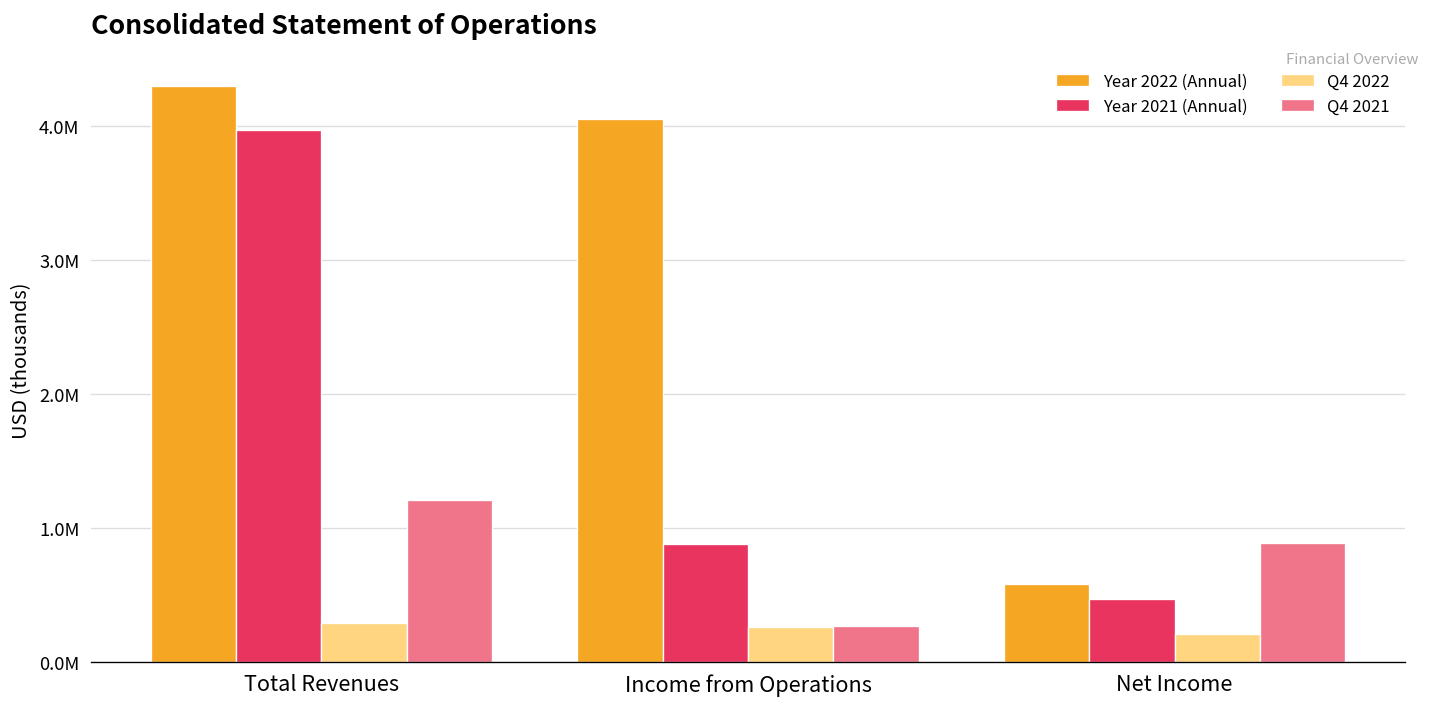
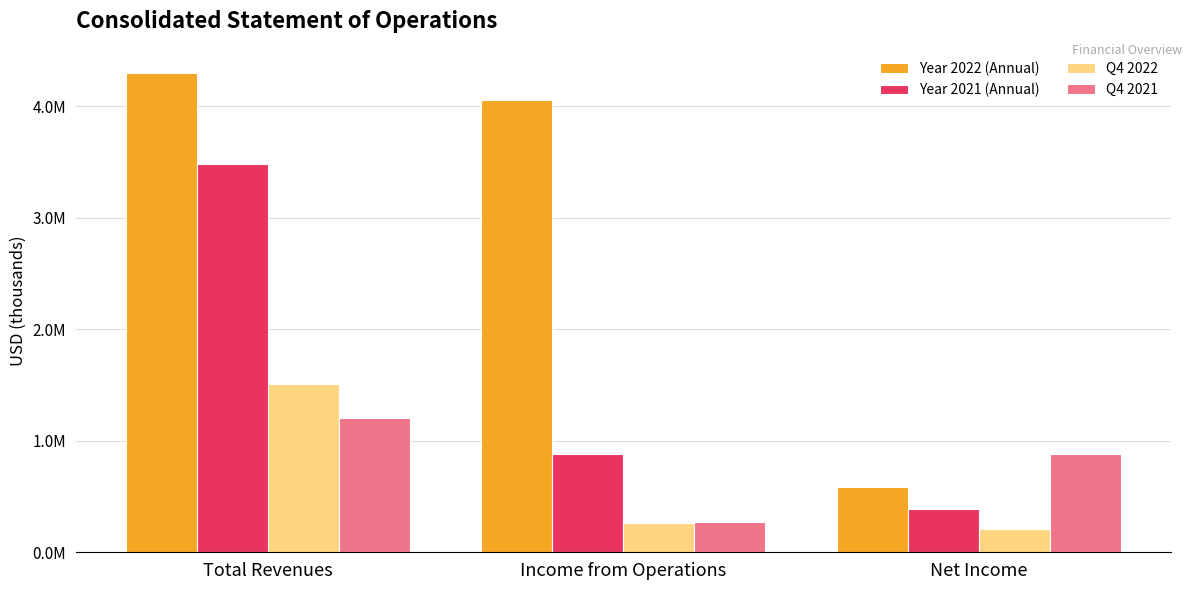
Year 2021 (Annual), Total Revenues: 3970000 -> 3480000
Q4 2022, Total Revenues: 290000 -> 1510000
Year 2021 (Annual), Net Income: 470000 -> 390000
